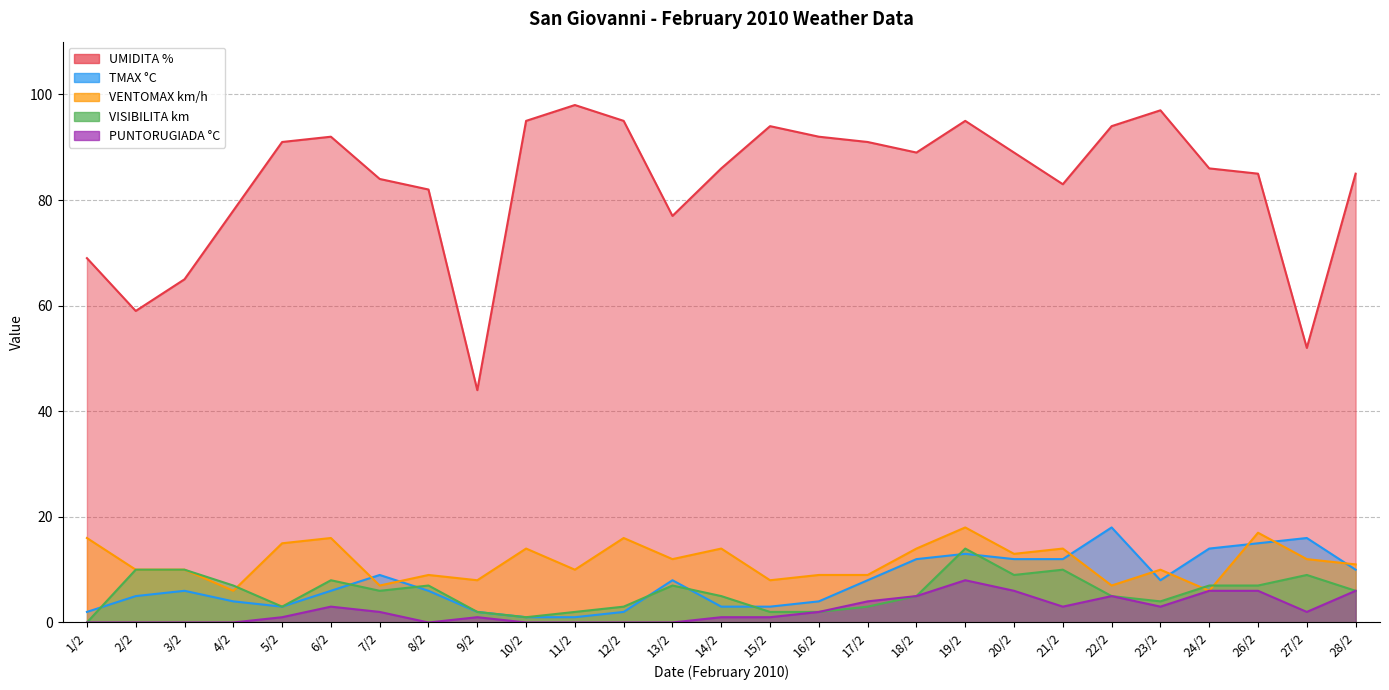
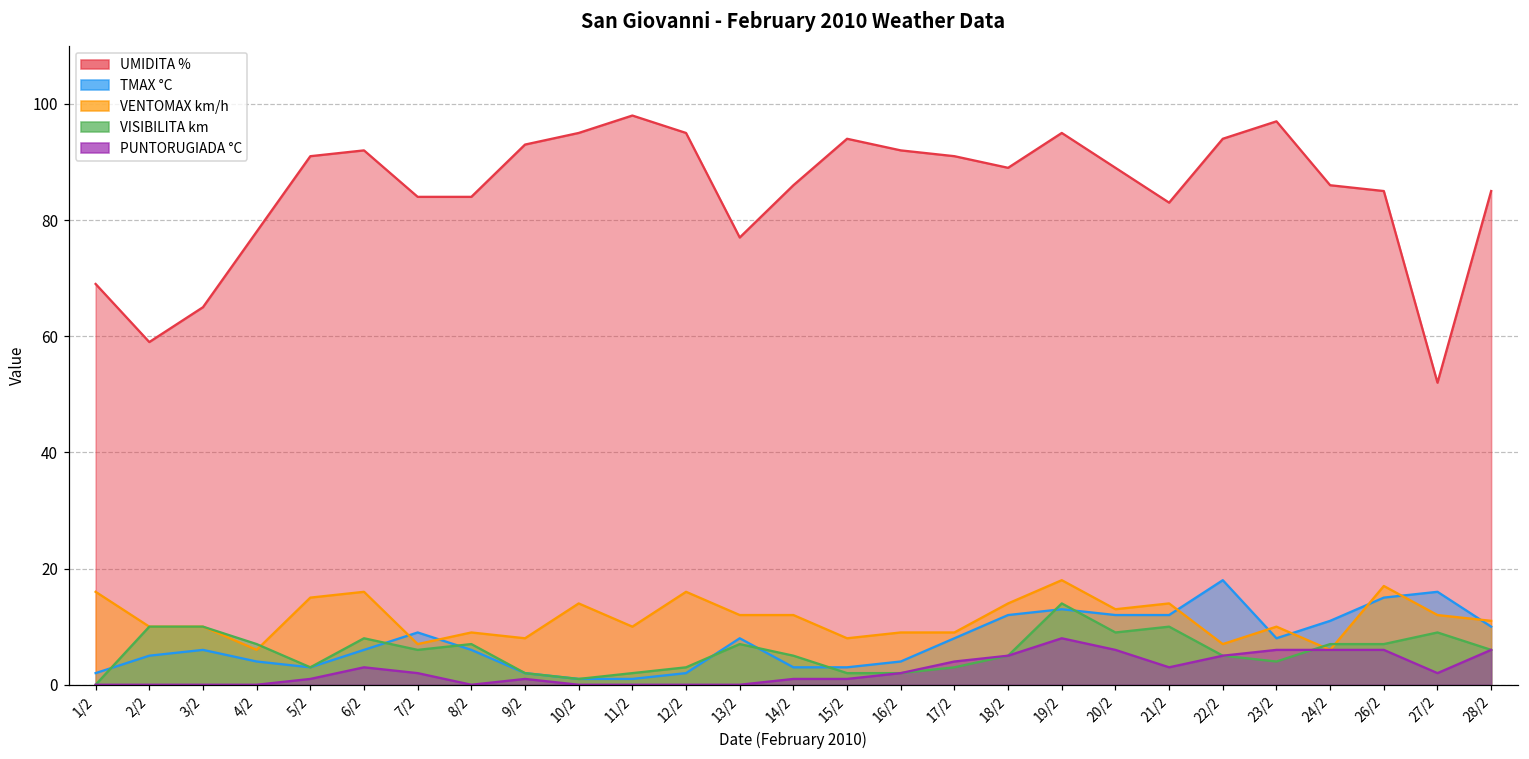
UMIDITA %, 8/2: 82 -> 84
UMIDITA %, 9/2: 44 -> 93
VENTOMAX km/h, 14/2: 14 -> 12
PUNTORUGIADA °C, 23/2: 3 -> 6
TMAX °C, 24/2: 14 -> 11
